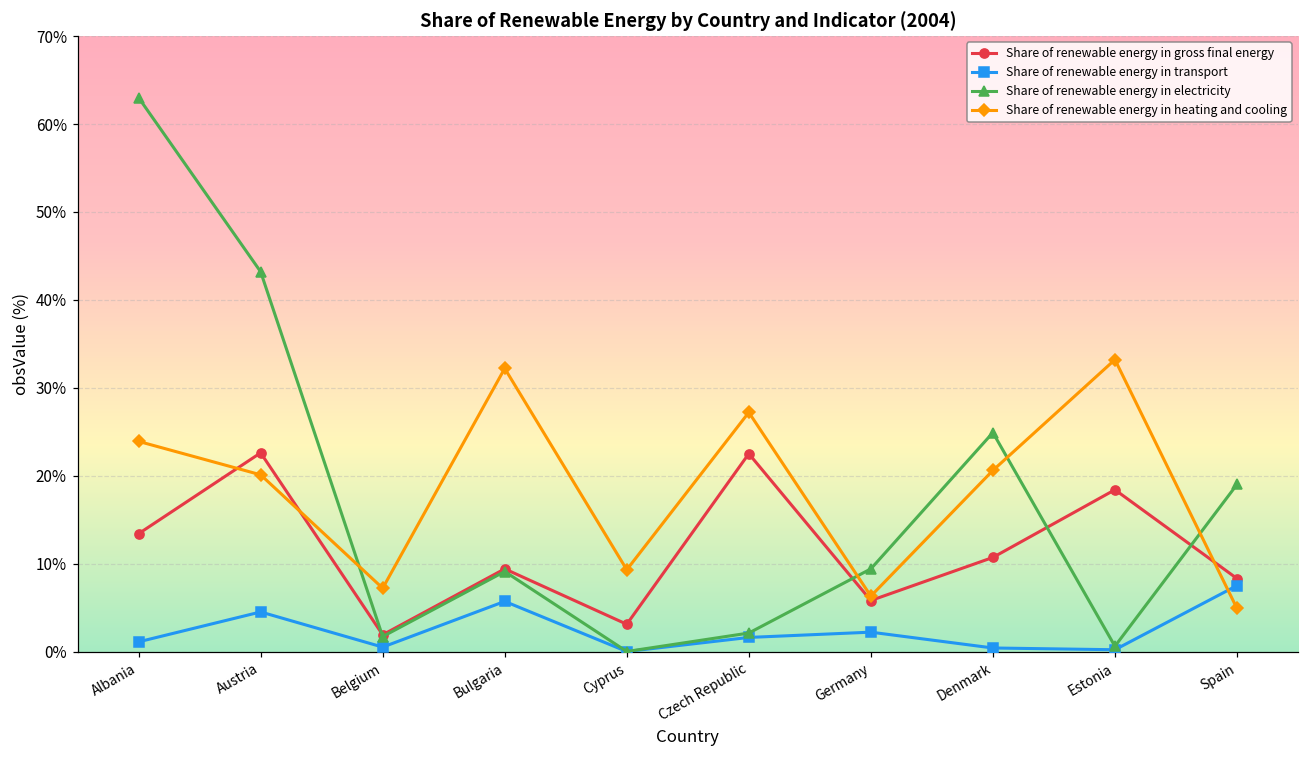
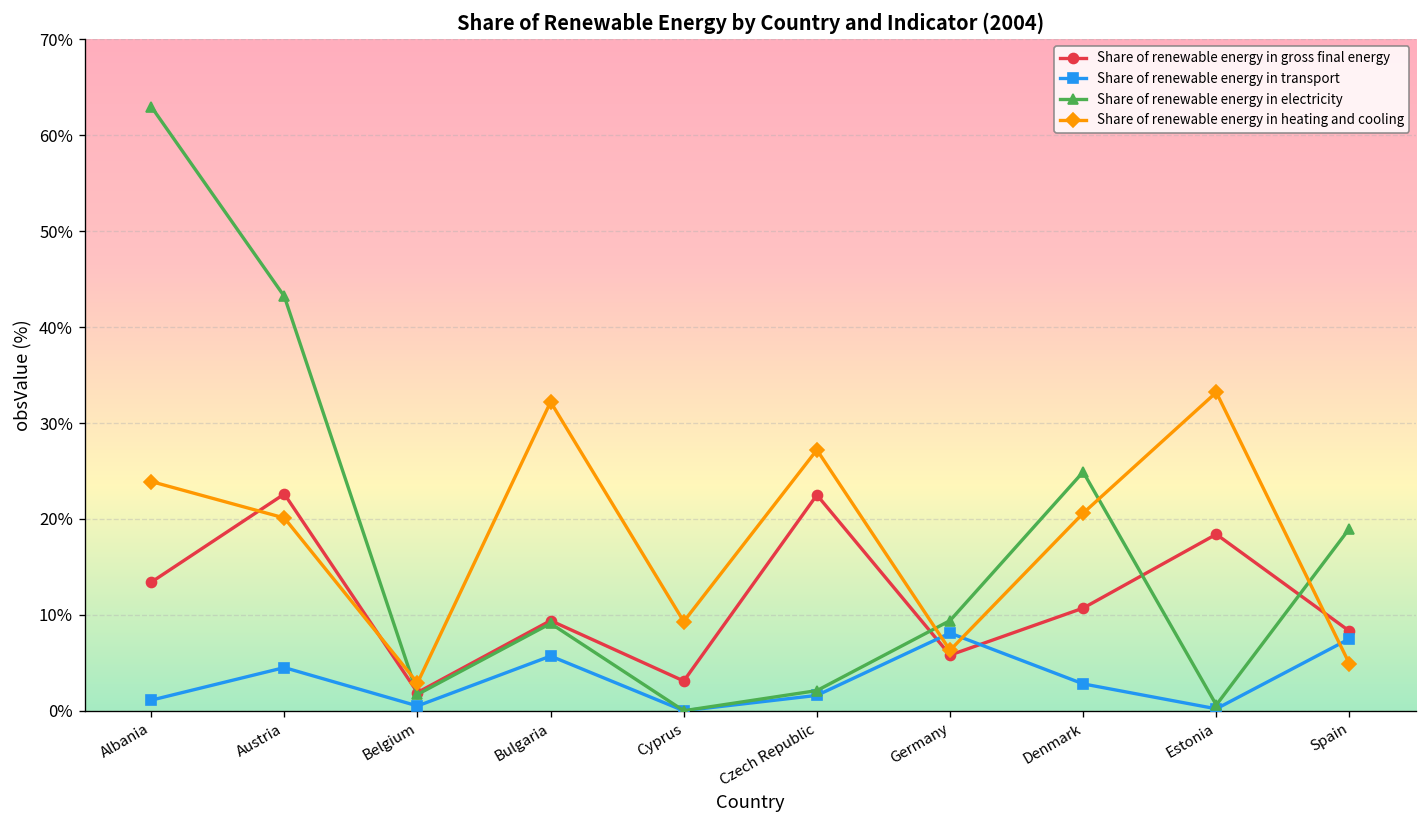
Share of renewable energy in heating and cooling, Belgium: 7% -> 3%
Share of renewable energy in transport, Germany: 2% -> 8%
Share of renewable energy in transport, Denmark: 0% -> 3%
